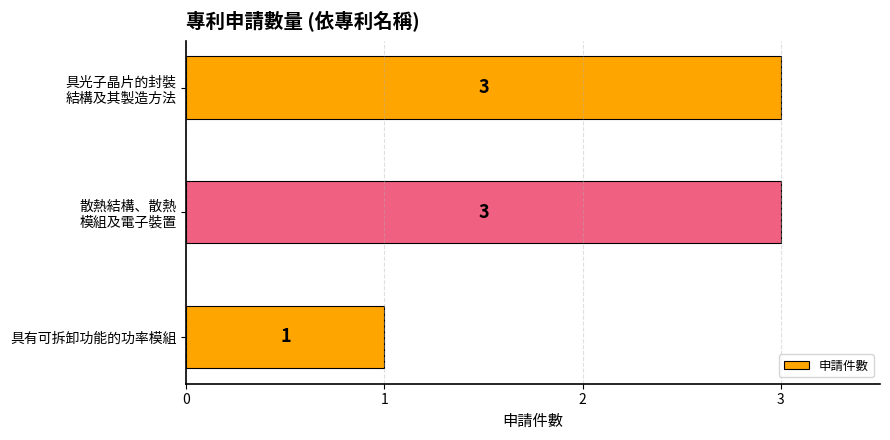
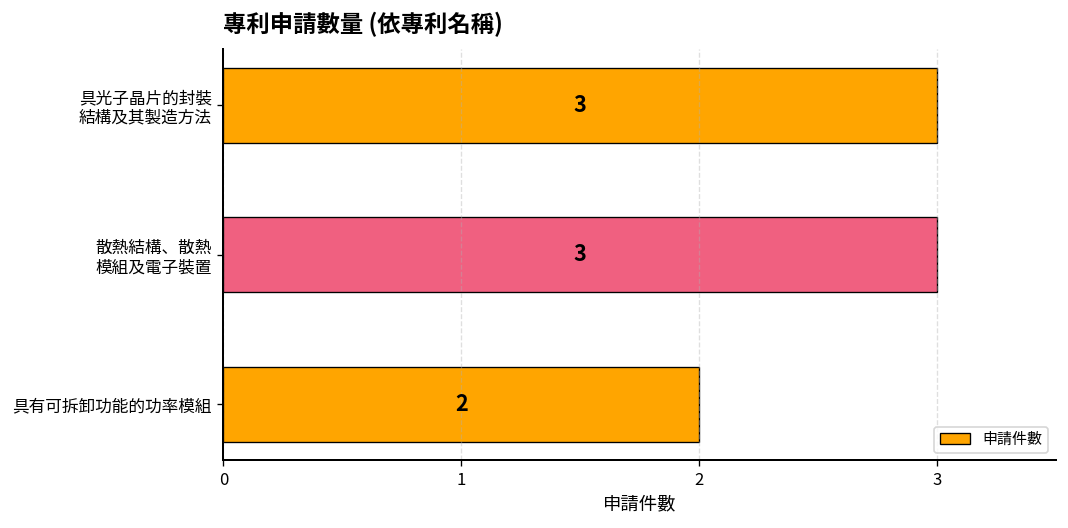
具有可拆卸功能的功率模組: 1 -> 2
